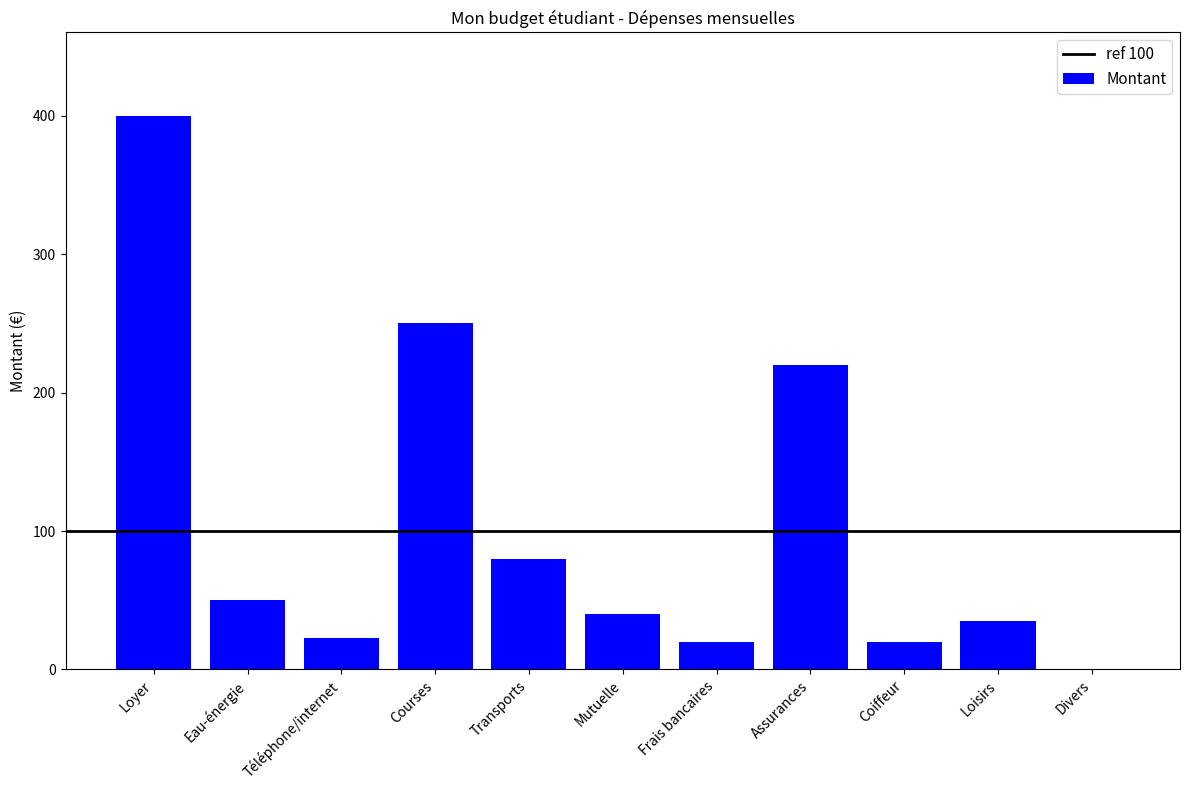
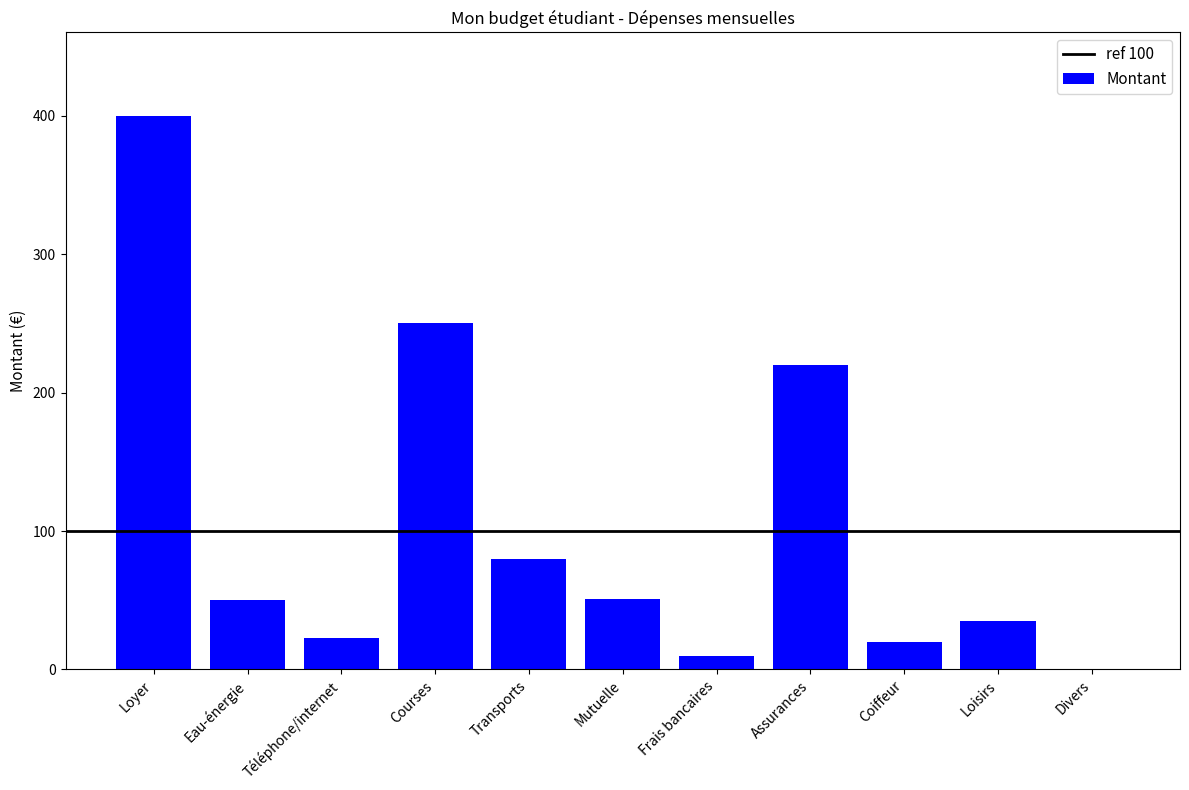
Mutuelle: 40 -> 51
Frais bancaires: 20 -> 10
